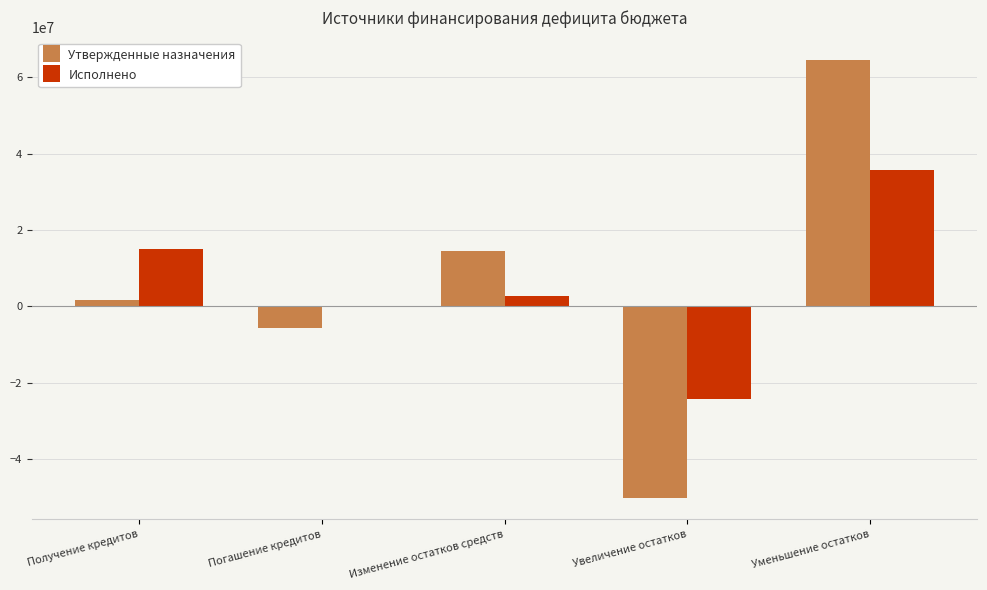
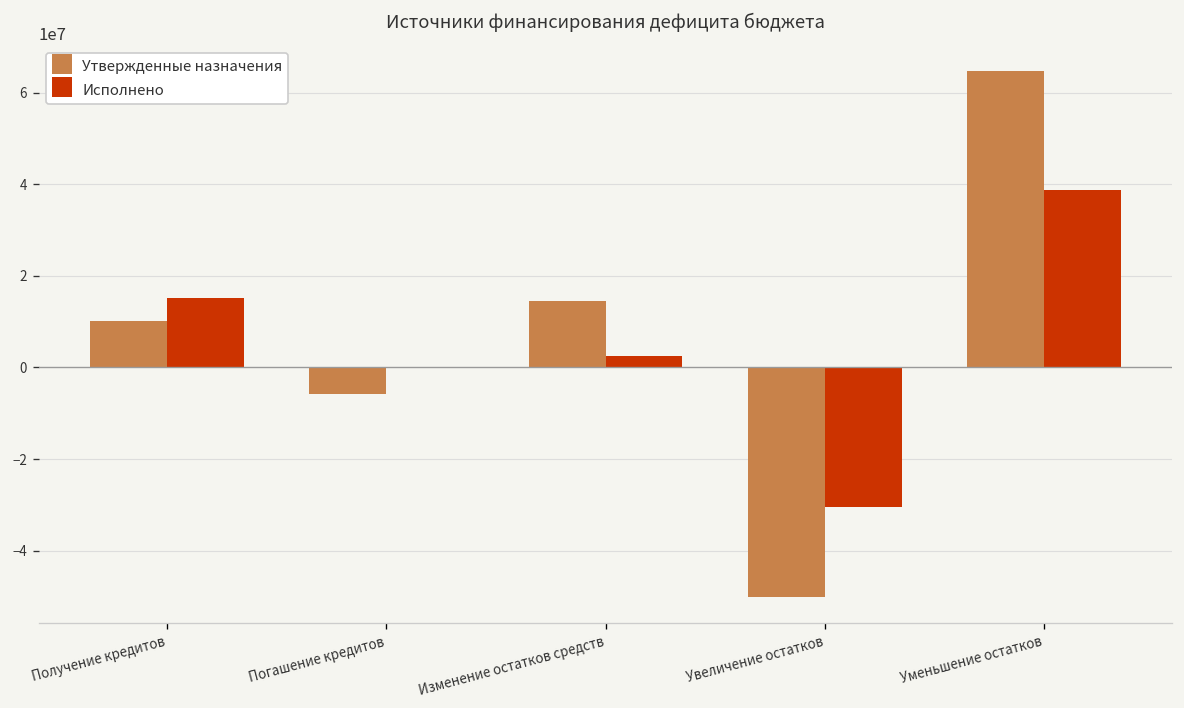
Утвержденные назначения, Получение кредитов: 2000000 -> 10000000
Исполнено, Увеличение остатков: -24000000 -> -30000000
Исполнено, Уменьшение остатков: 36000000 -> 39000000
